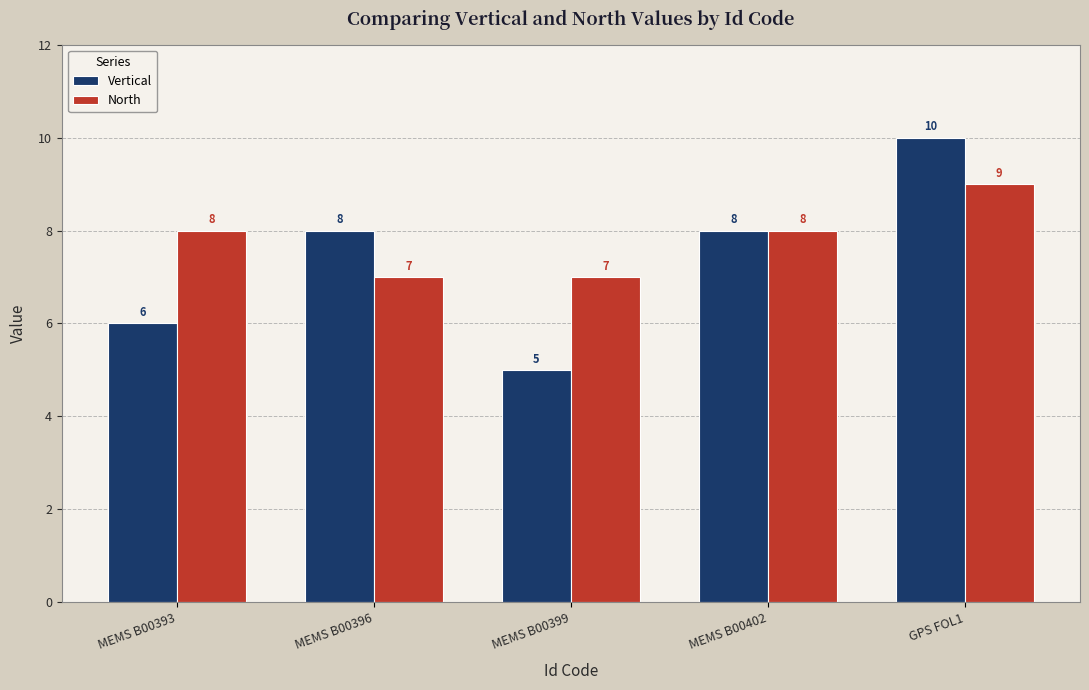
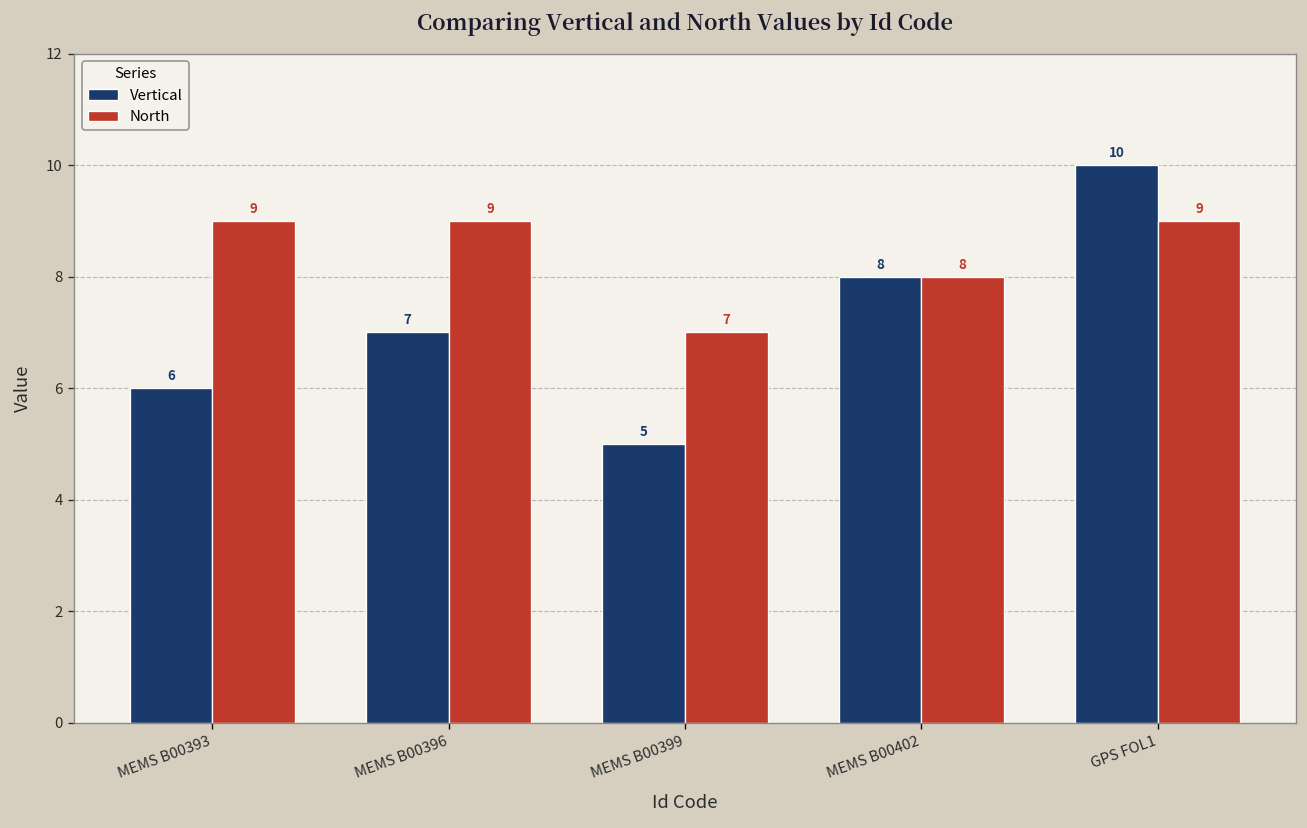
North, MEMS B00393: 8 -> 9
Vertical, MEMS B00396: 8 -> 7
North, MEMS B00396: 7 -> 9
